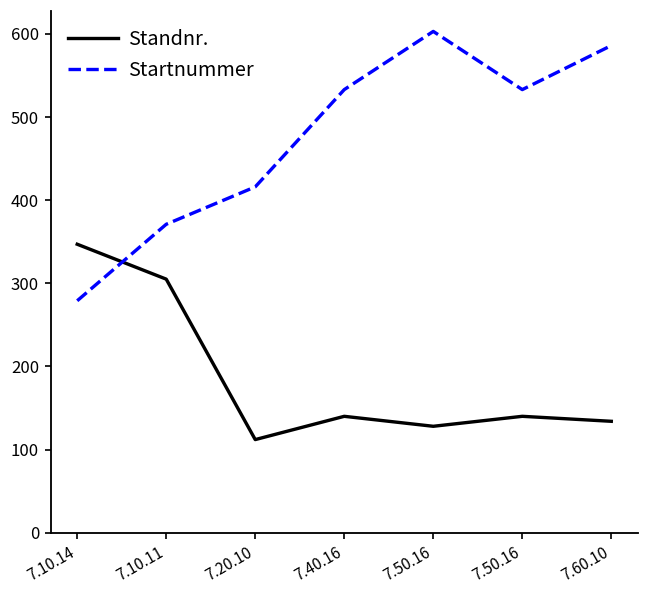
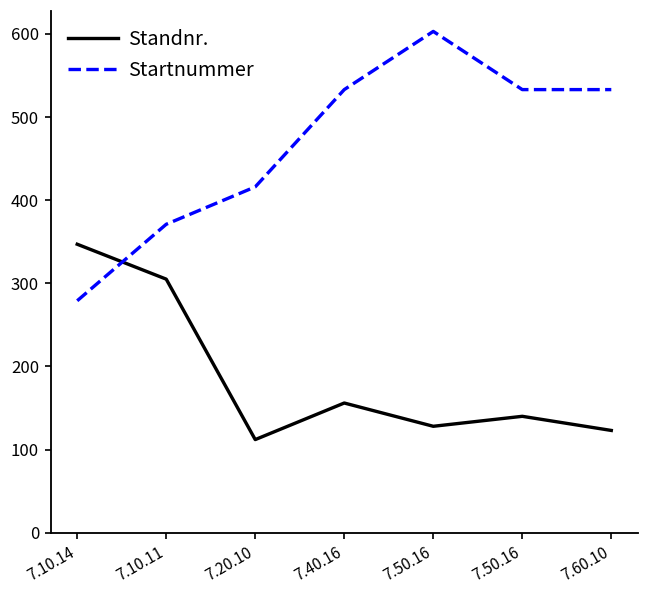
Standnr., 7.40.16: 140 -> 160
Standnr., 7.60.10: 130 -> 120
Startnummer, 7.60.10: 590 -> 530
